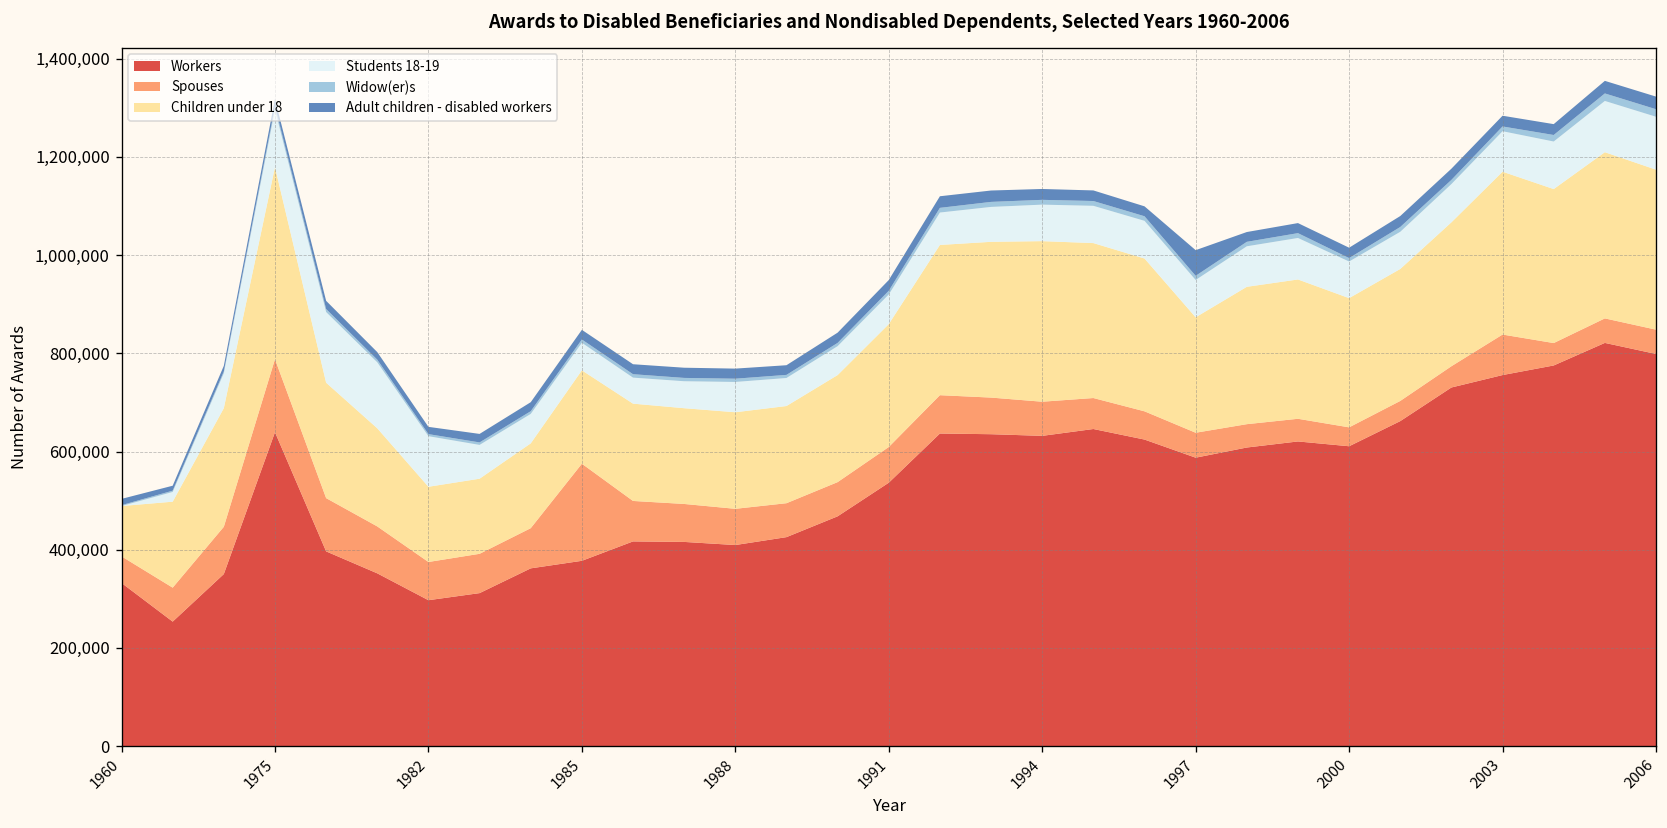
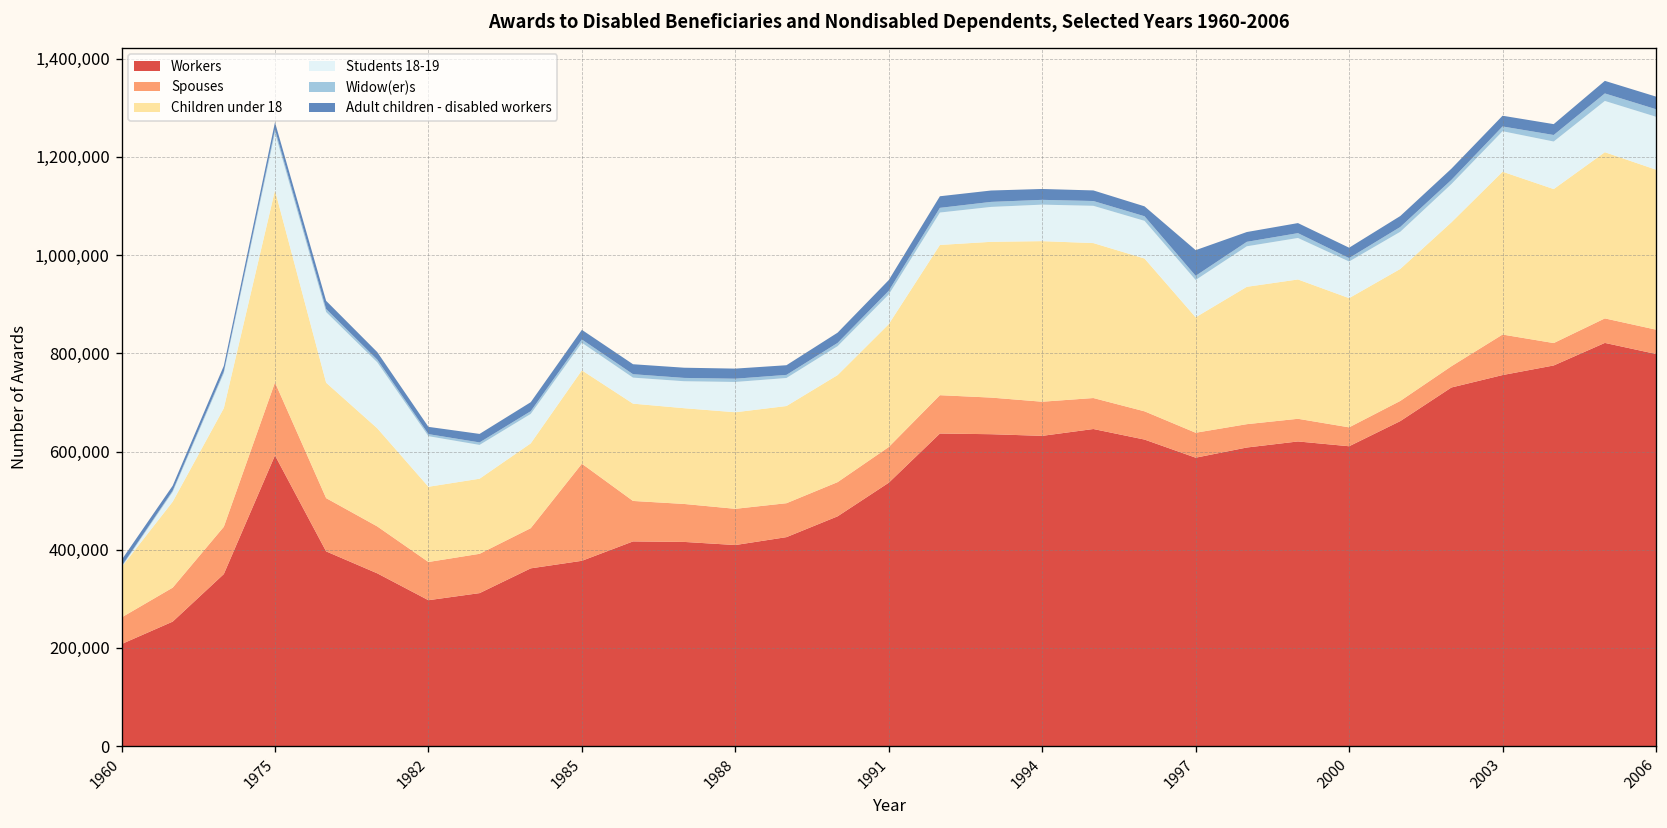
Workers, 1960: 330,000 -> 210,000
Workers, 1975: 640,000 -> 590,000
